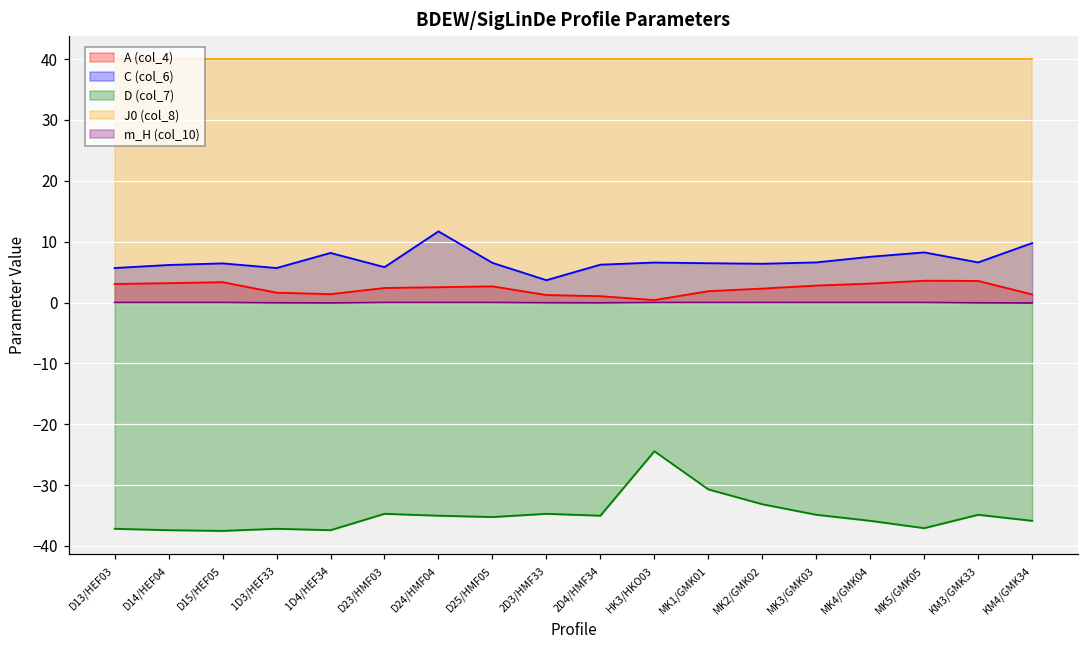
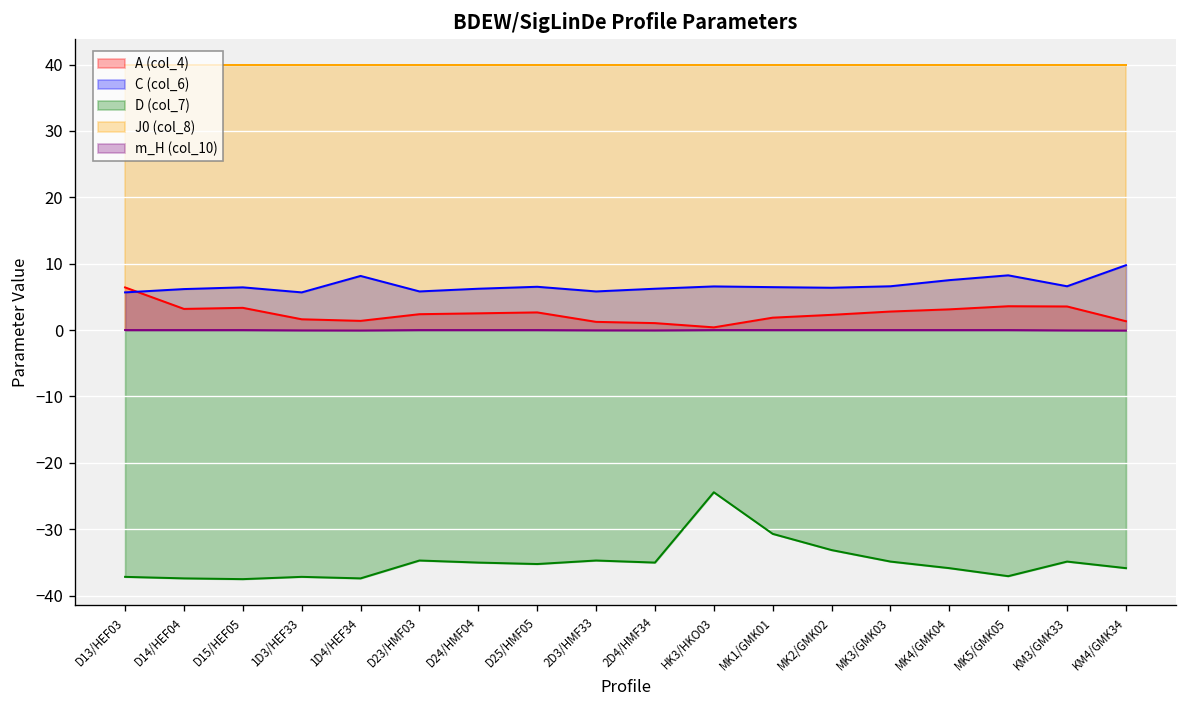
A (col_4), D13/HEF03: 3 -> 6
C (col_6), D24/HMF04: 12 -> 6
C (col_6), 2D3/HMF33: 4 -> 6
